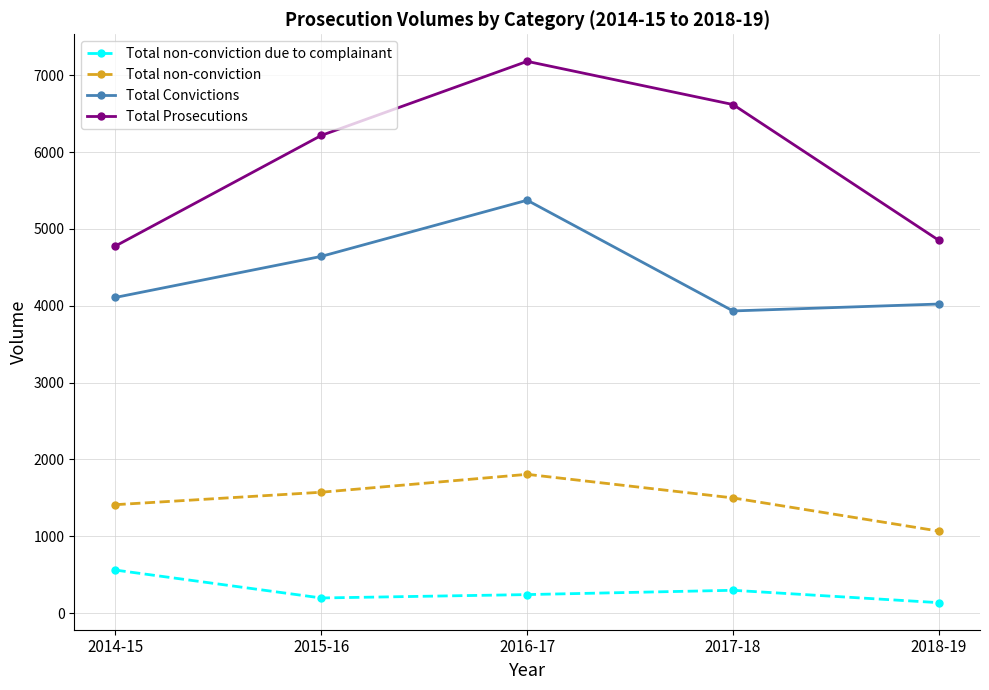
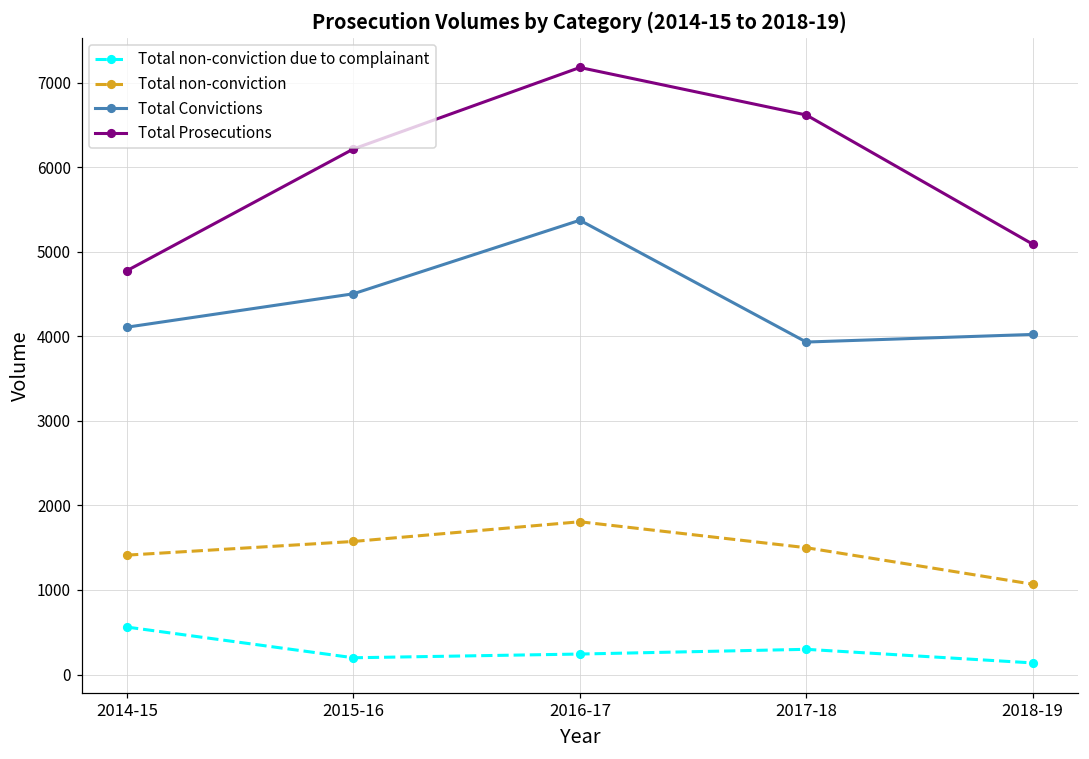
Total Convictions, 2015-16: 4600 -> 4500
Total Prosecutions, 2018-19: 4900 -> 5100
